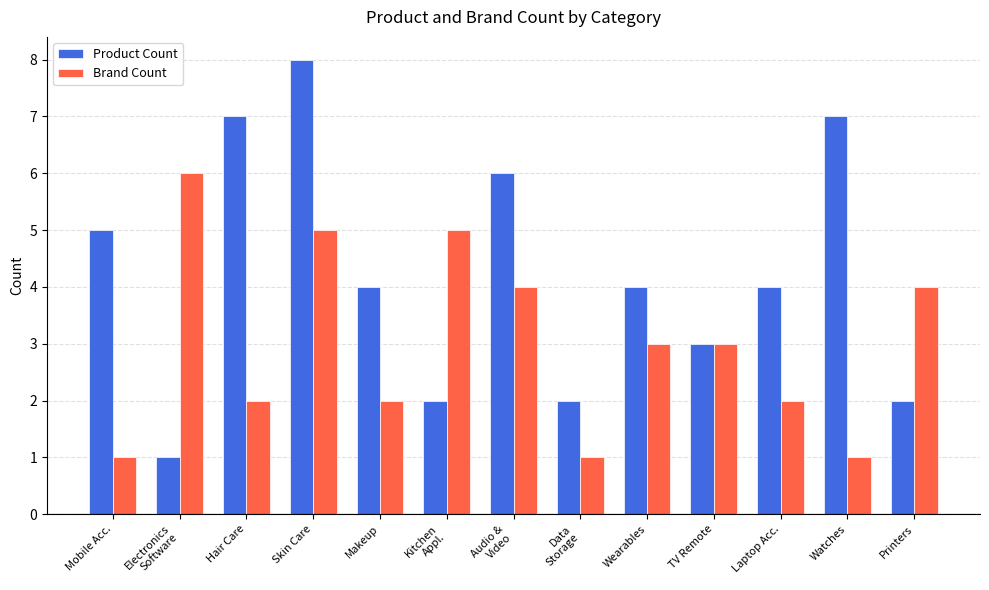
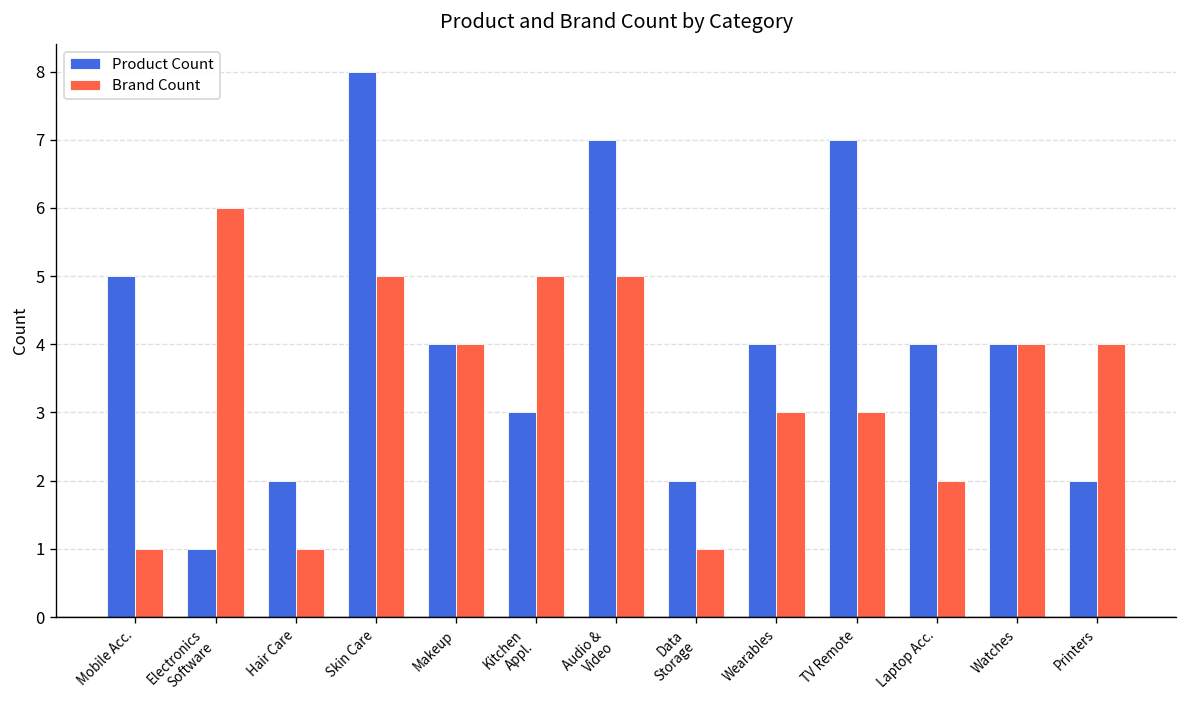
Product Count, Hair Care: 7 -> 2
Brand Count, Hair Care: 2 -> 1
Brand Count, Makeup: 2 -> 4
Product Count, Kitchen Appl.: 2 -> 3
Product Count, Audio & Video: 6 -> 7
Brand Count, Audio & Video: 4 -> 5
Product Count, TV Remote: 3 -> 7
Product Count, Watches: 7 -> 4
Brand Count, Watches: 1 -> 4
